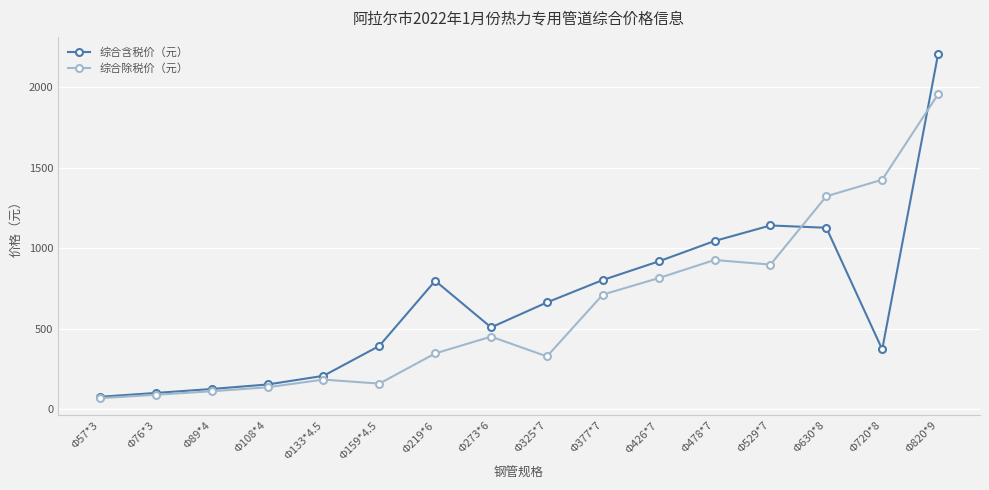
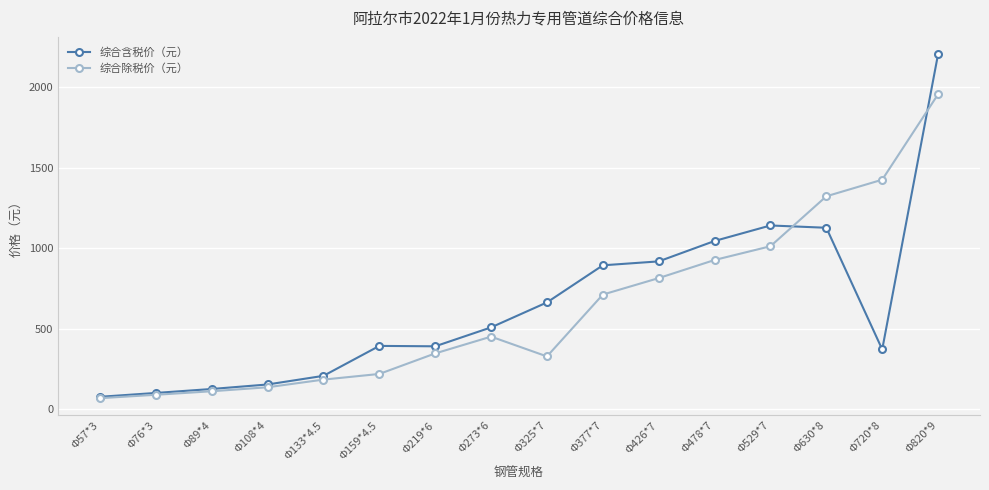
综合除税价（元）, Φ159*4.5: 160 -> 220
综合含税价（元）, Φ219*6: 800 -> 390
综合含税价（元）, Φ377*7: 800 -> 890
综合除税价（元）, Φ529*7: 900 -> 1010
